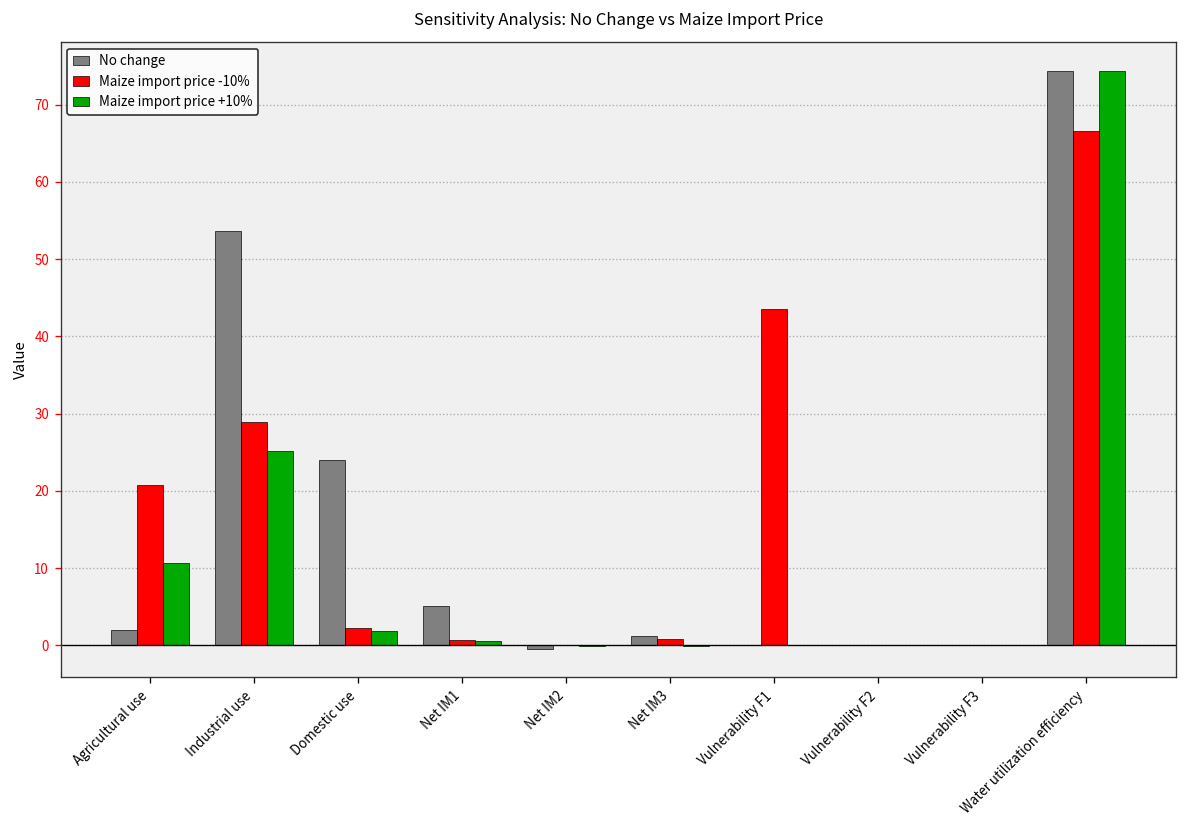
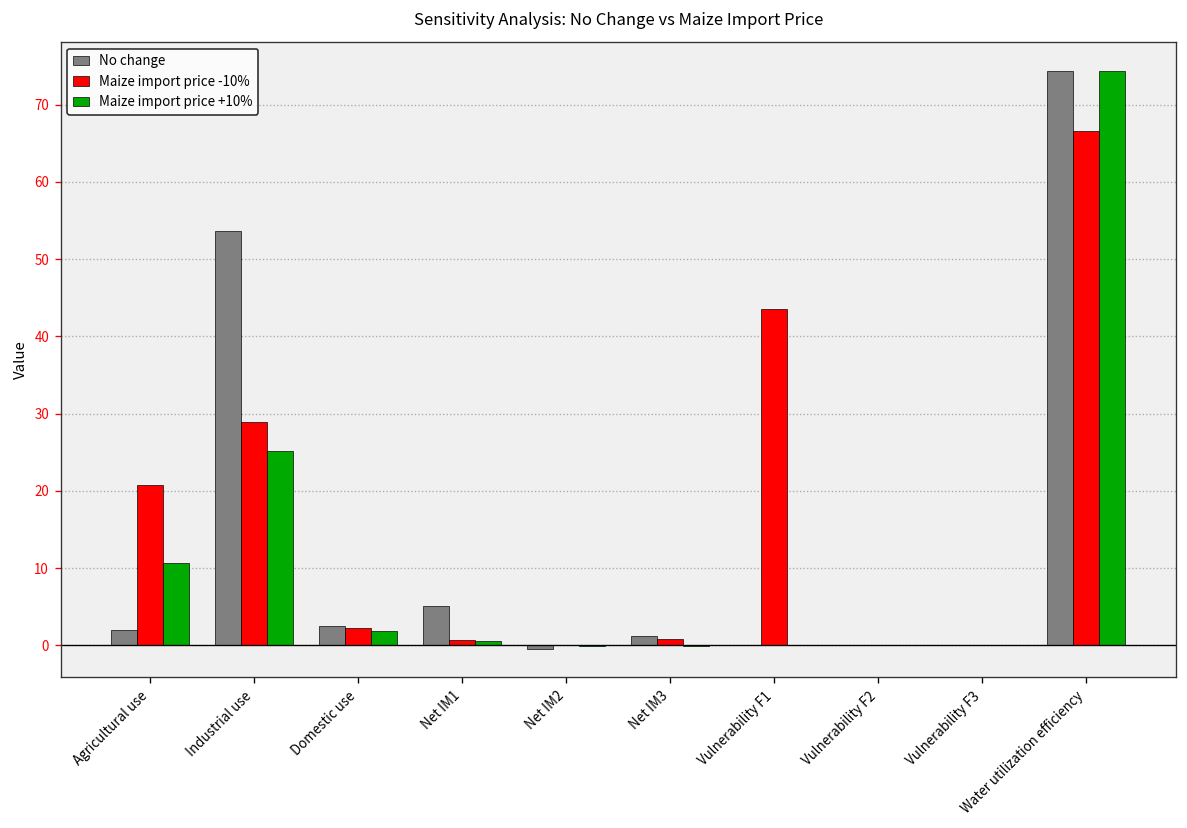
No change, Domestic use: 24 -> 2
